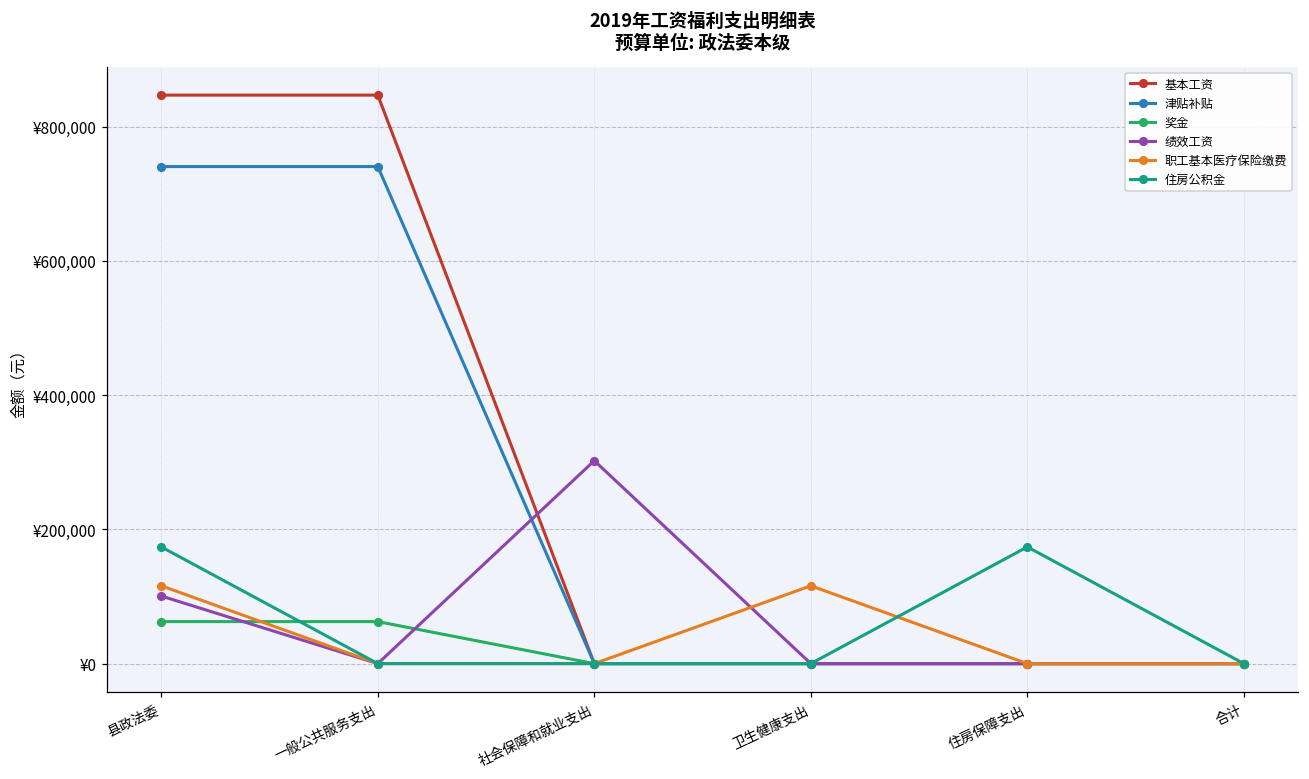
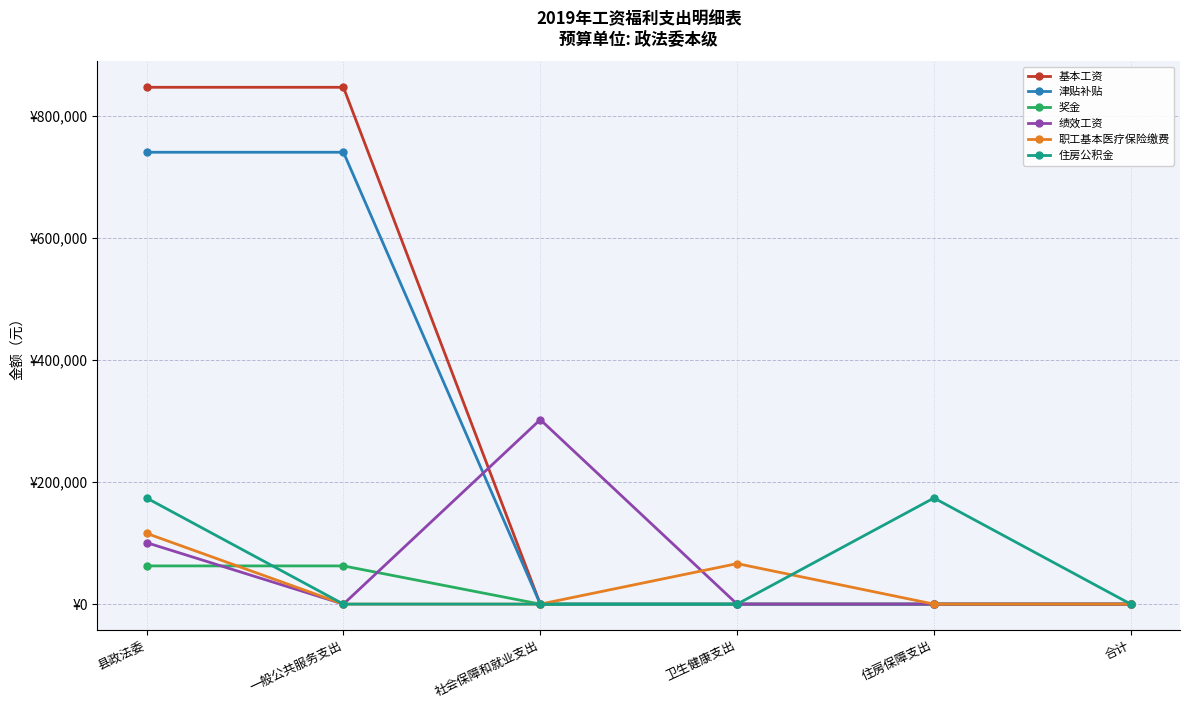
职工基本医疗保险缴费, 卫生健康支出: ¥120,000 -> ¥70,000
